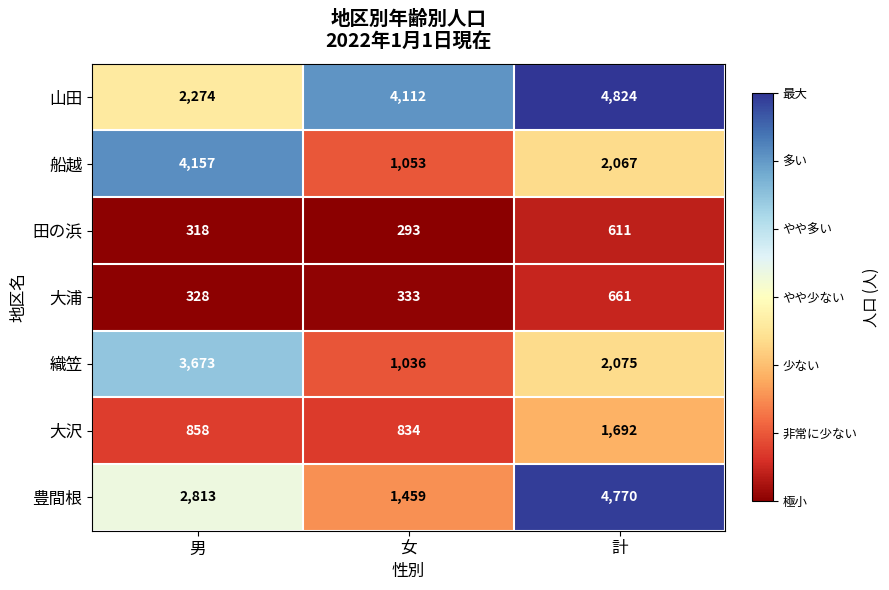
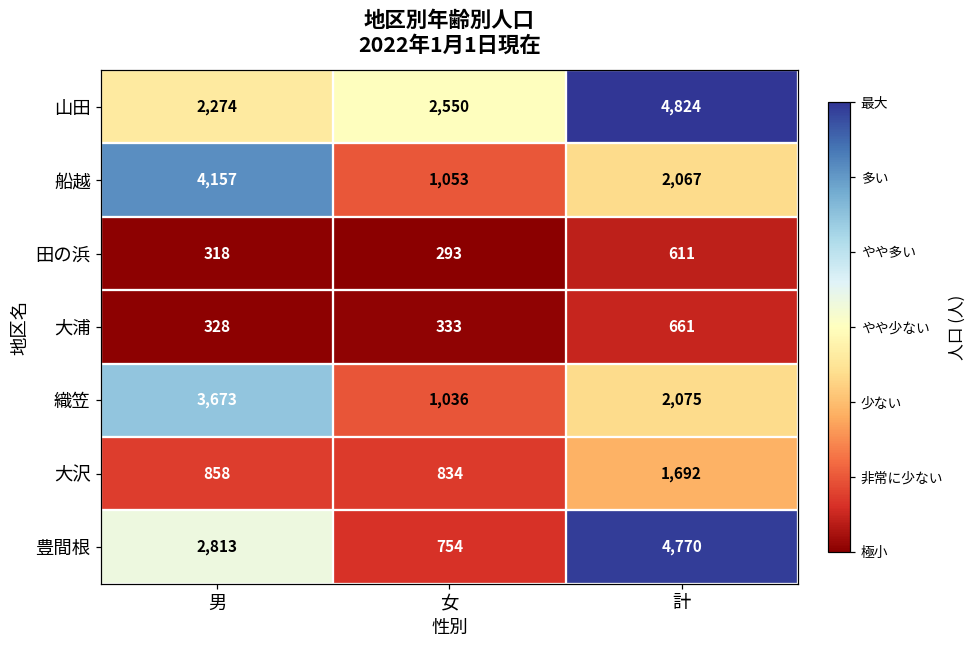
山田, 女: 4,112 -> 2,550
豊間根, 女: 1,459 -> 754
